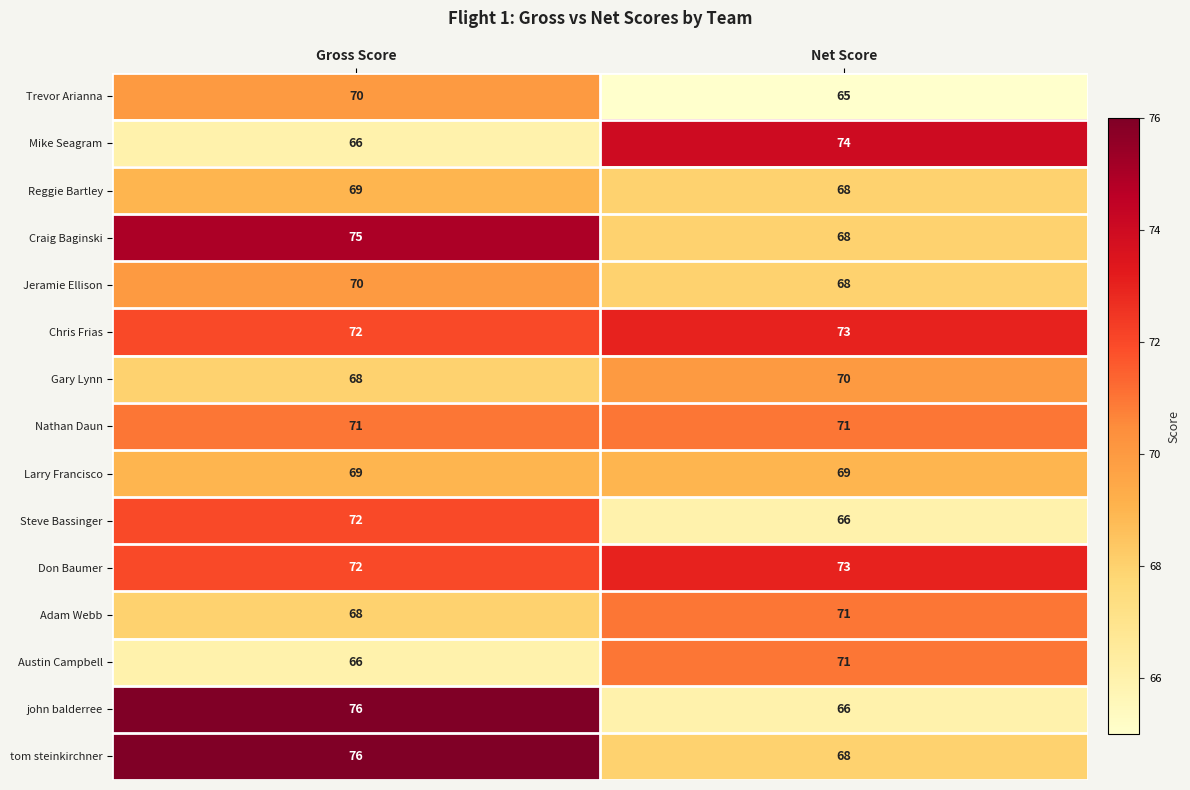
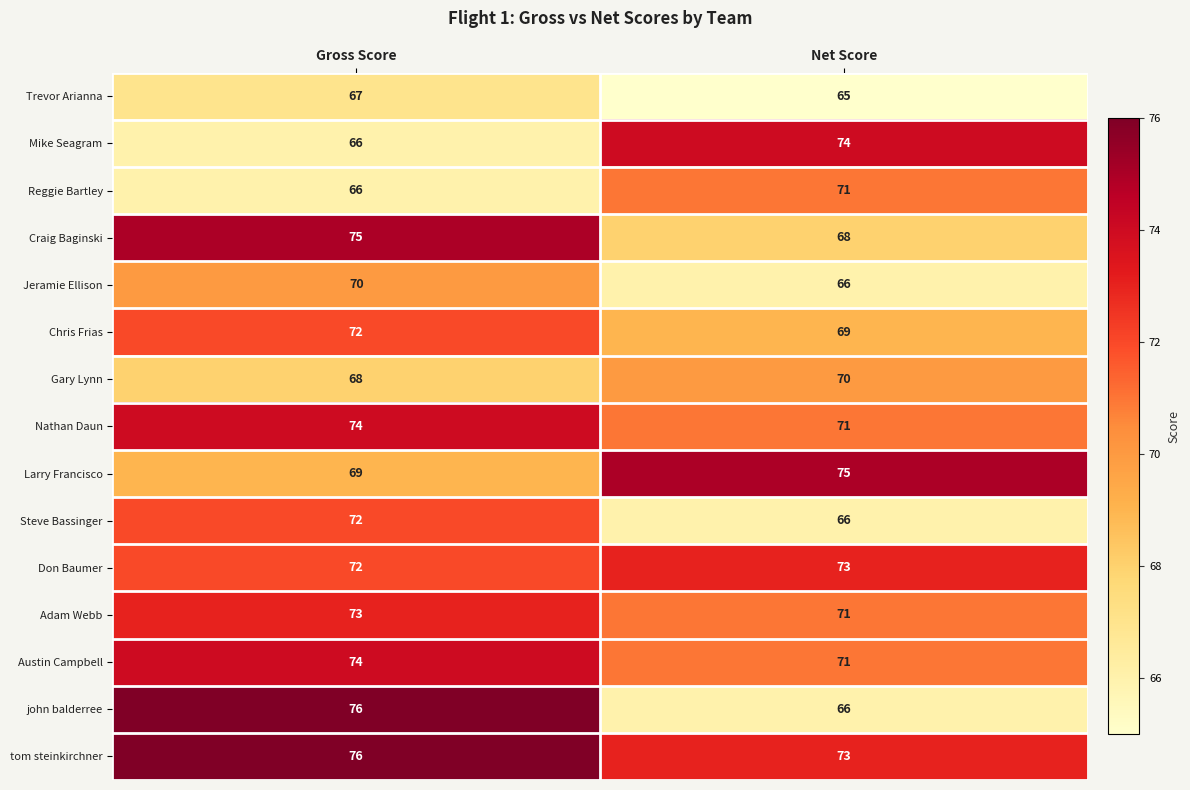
Trevor Arianna, Gross Score: 70 -> 67
Reggie Bartley, Gross Score: 69 -> 66
Reggie Bartley, Net Score: 68 -> 71
Jeramie Ellison, Net Score: 68 -> 66
Chris Frias, Net Score: 73 -> 69
Nathan Daun, Gross Score: 71 -> 74
Larry Francisco, Net Score: 69 -> 75
Adam Webb, Gross Score: 68 -> 73
Austin Campbell, Gross Score: 66 -> 74
tom steinkirchner, Net Score: 68 -> 73
